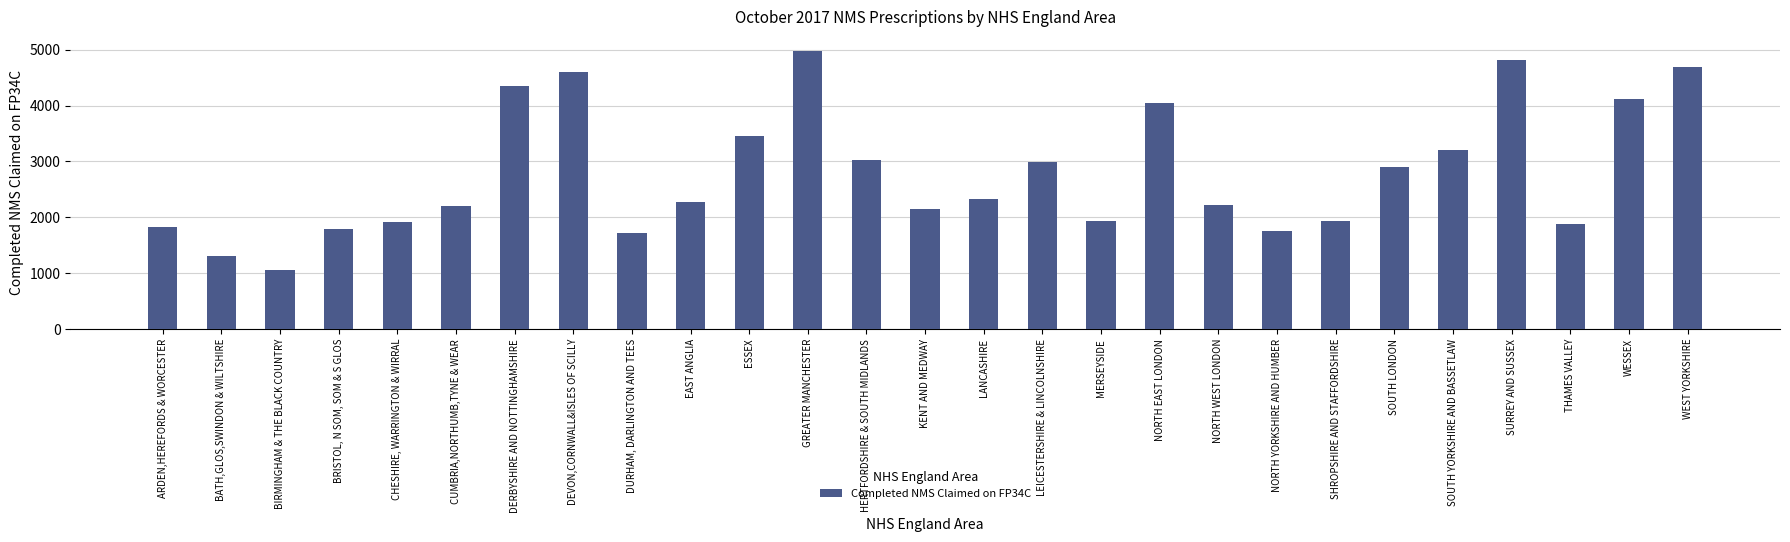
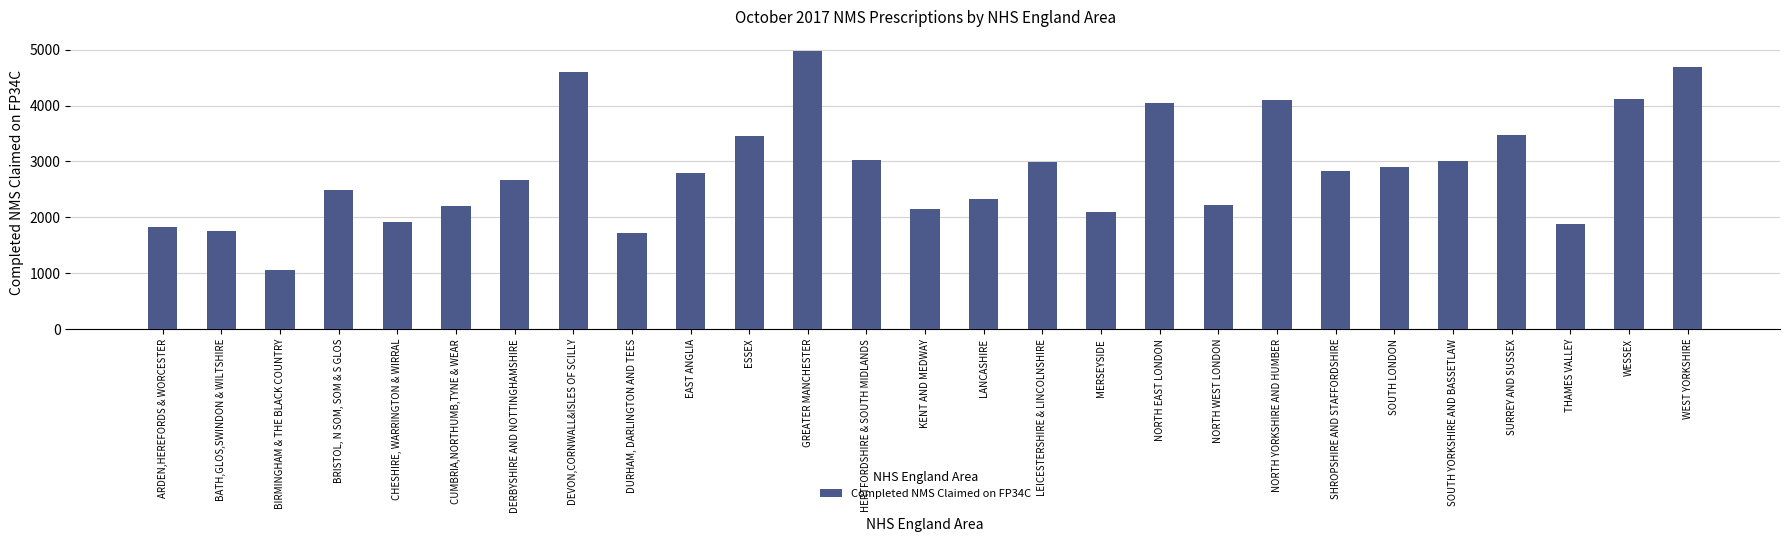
BATH,GLOS,SWINDON & WILTSHIRE: 1300 -> 1800
BRISTOL, N SOM, SOM & S GLOS: 1800 -> 2500
DERBYSHIRE AND NOTTINGHAMSHIRE: 4300 -> 2700
EAST ANGLIA: 2300 -> 2800
MERSEYSIDE: 1900 -> 2100
NORTH YORKSHIRE AND HUMBER: 1800 -> 4100
SHROPSHIRE AND STAFFORDSHIRE: 1900 -> 2800
SOUTH YORKSHIRE AND BASSETLAW: 3200 -> 3000
SURREY AND SUSSEX: 4800 -> 3500
